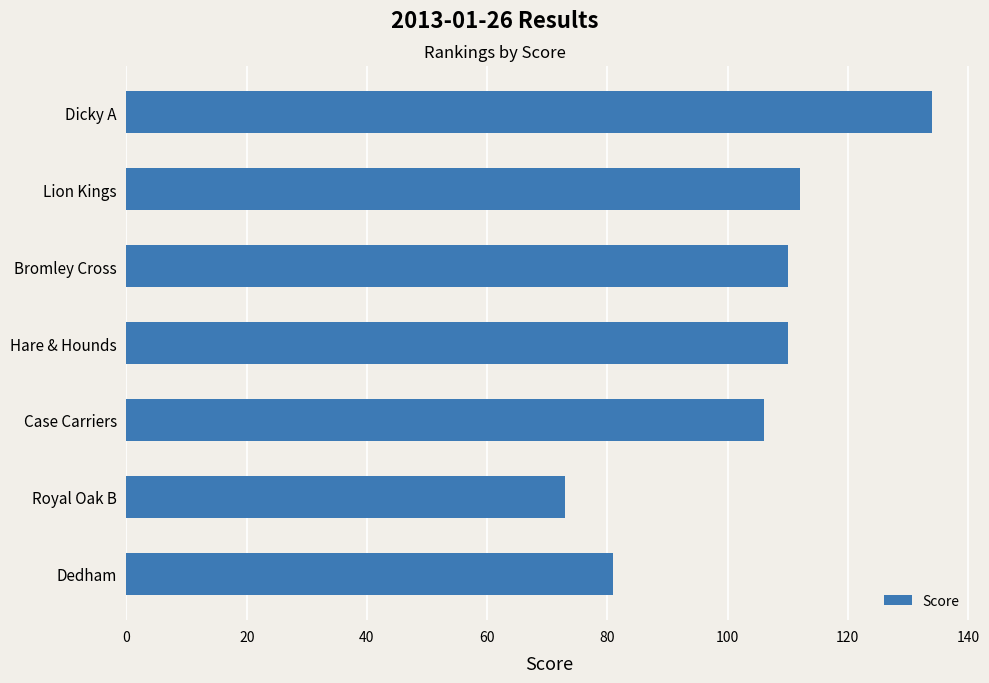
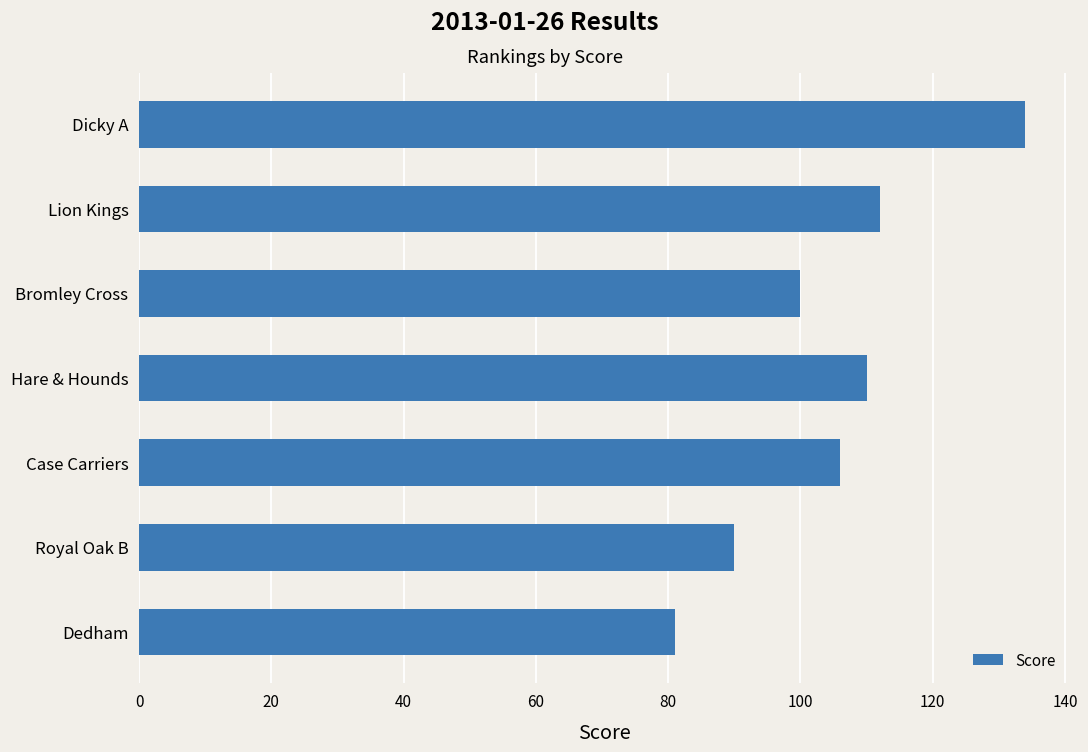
Bromley Cross: 110 -> 100
Royal Oak B: 73 -> 90
